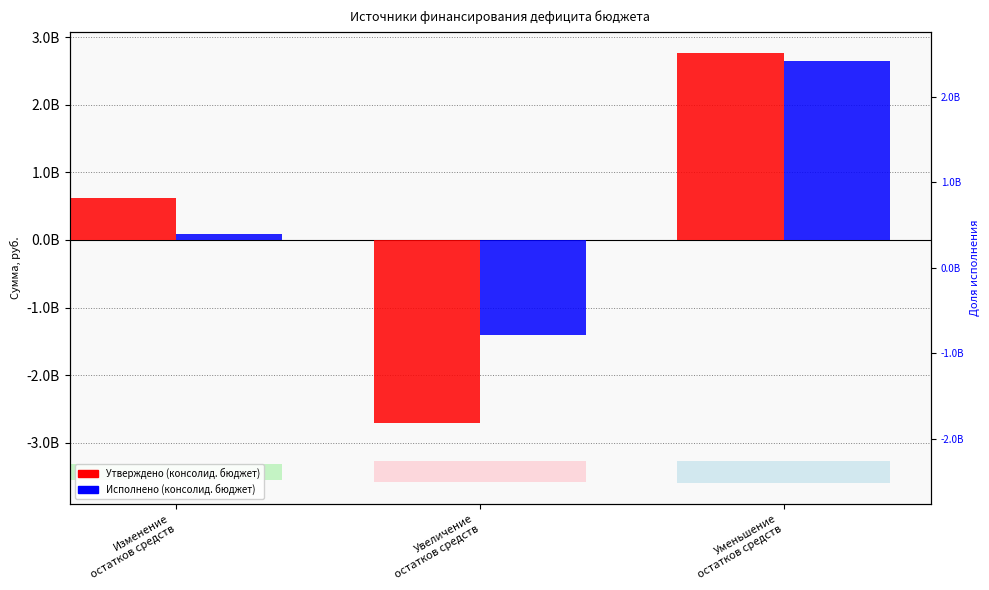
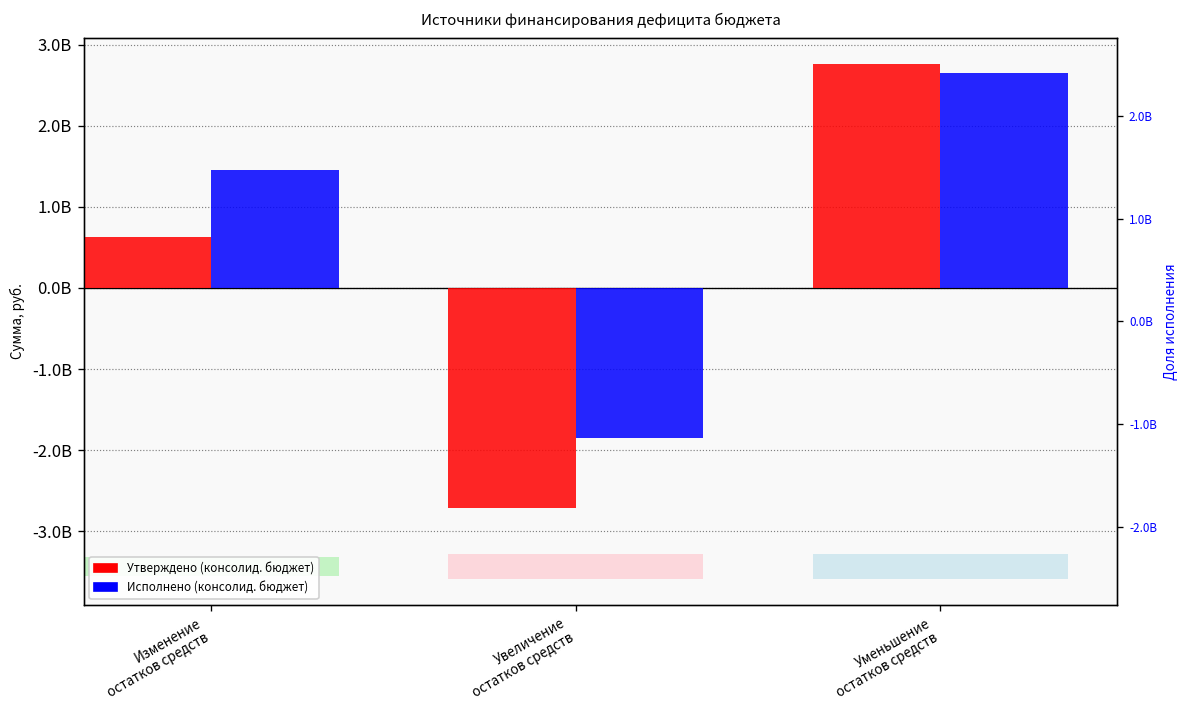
Исполнено (консолид. бюджет), Изменение остатков средств: 100000000 -> 1500000000
Исполнено (консолид. бюджет), Увеличение остатков средств: -1400000000 -> -1800000000
